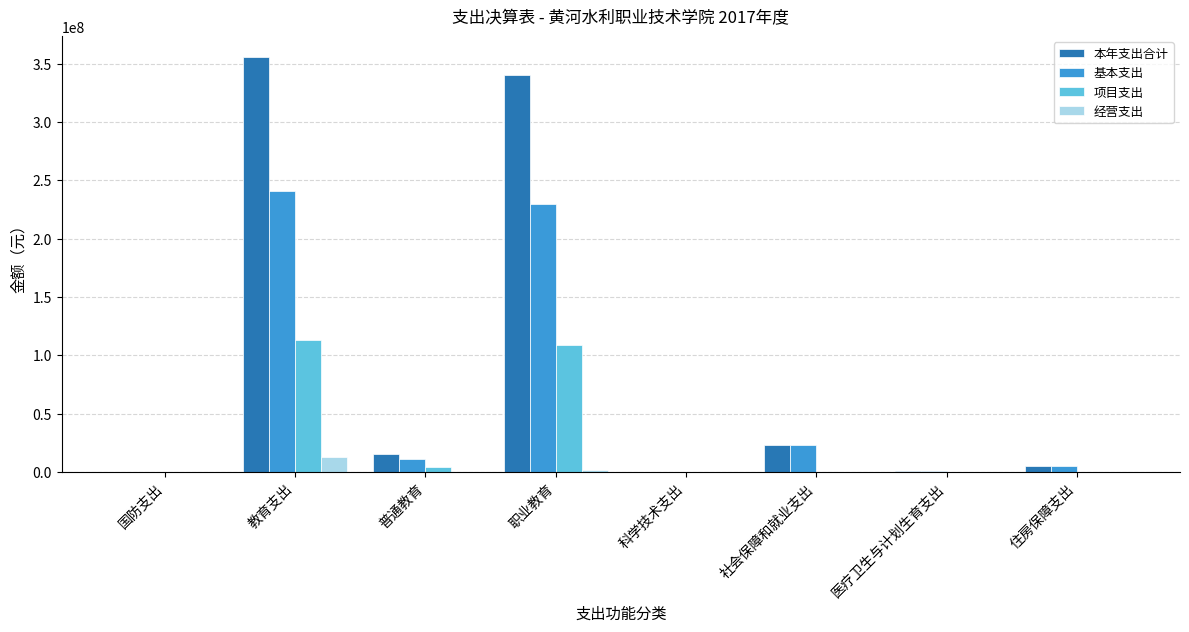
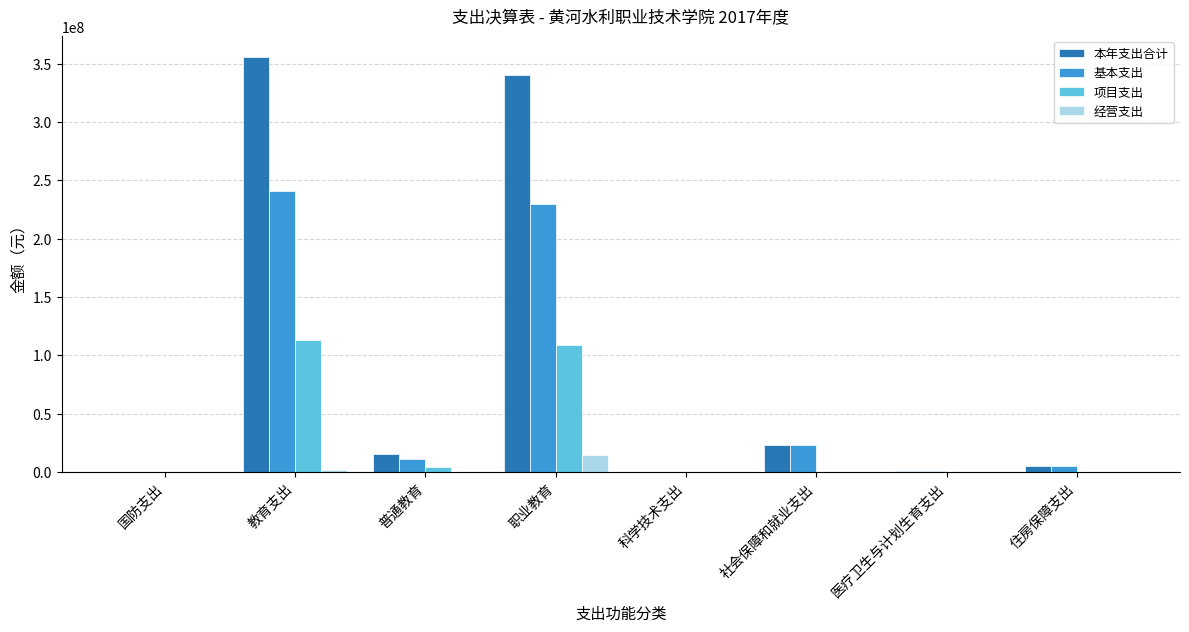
经营支出, 教育支出: 13000000 -> 2000000
经营支出, 职业教育: 2000000 -> 15000000
